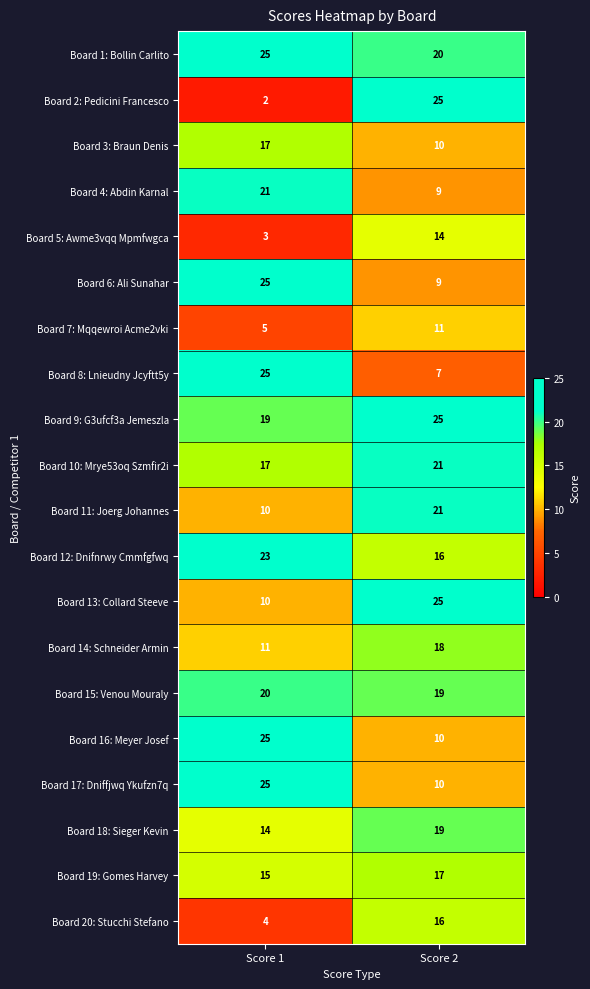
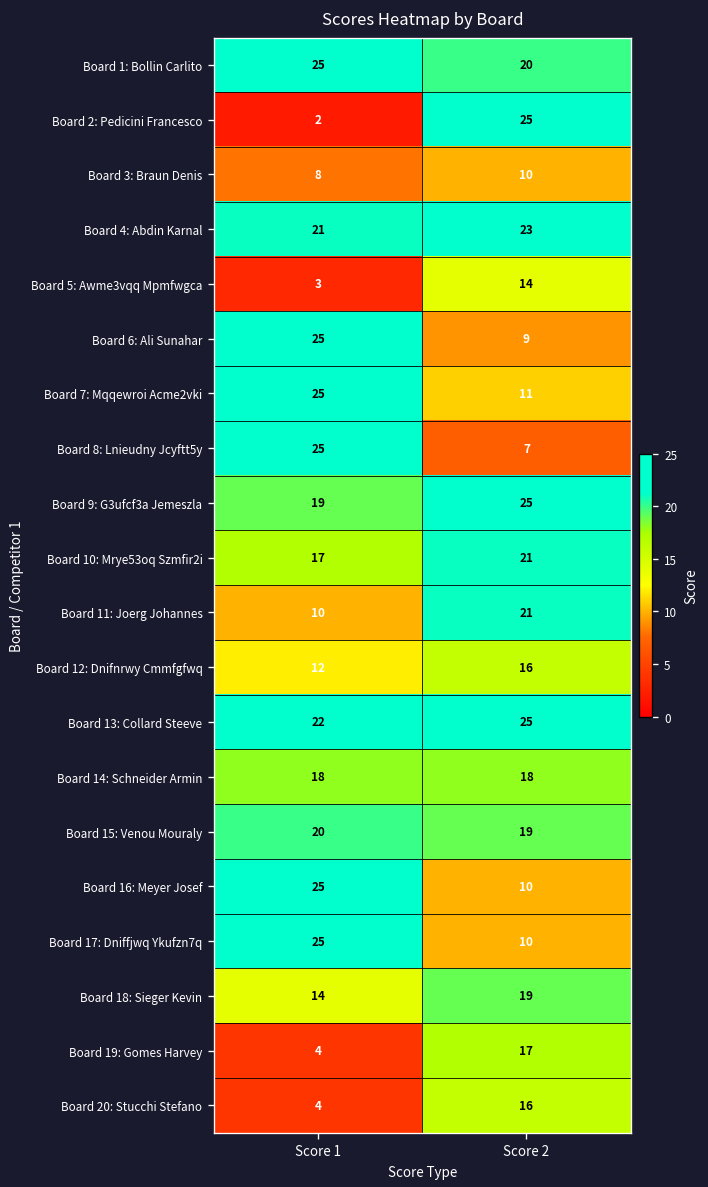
Board 3: Braun Denis, Score 1: 17 -> 8
Board 4: Abdin Karnal, Score 2: 9 -> 23
Board 7: Mqqewroi Acme2vki, Score 1: 5 -> 25
Board 12: Dnifnrwy Cmmfgfwq, Score 1: 23 -> 12
Board 13: Collard Steeve, Score 1: 10 -> 22
Board 14: Schneider Armin, Score 1: 11 -> 18
Board 19: Gomes Harvey, Score 1: 15 -> 4
